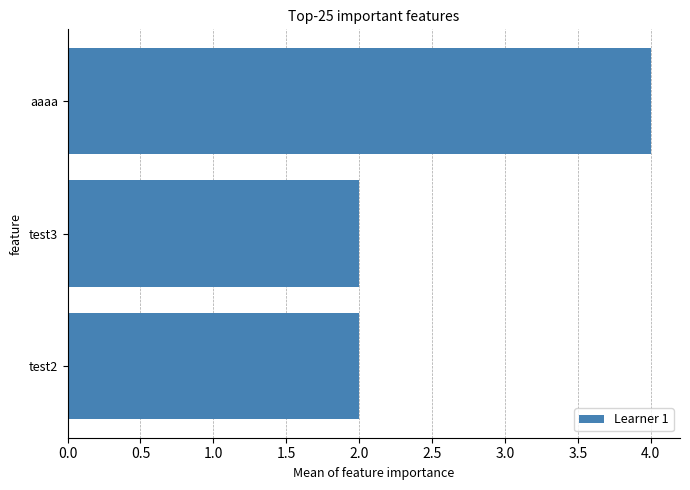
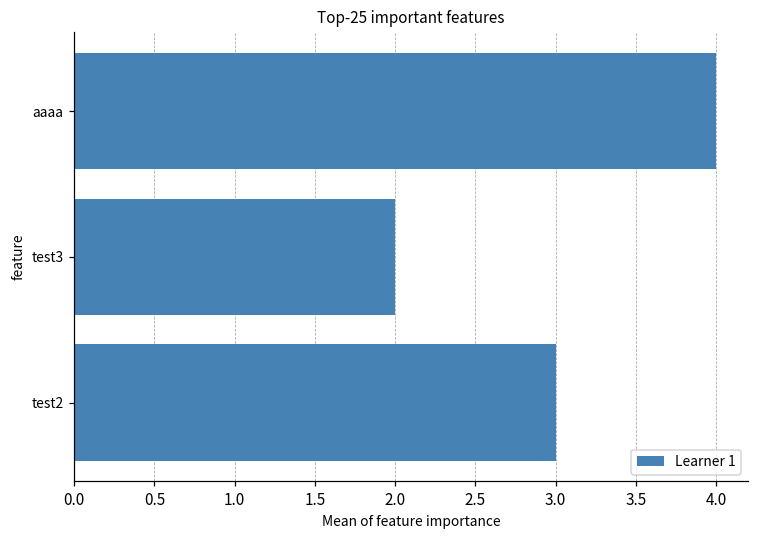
test2: 2 -> 3
